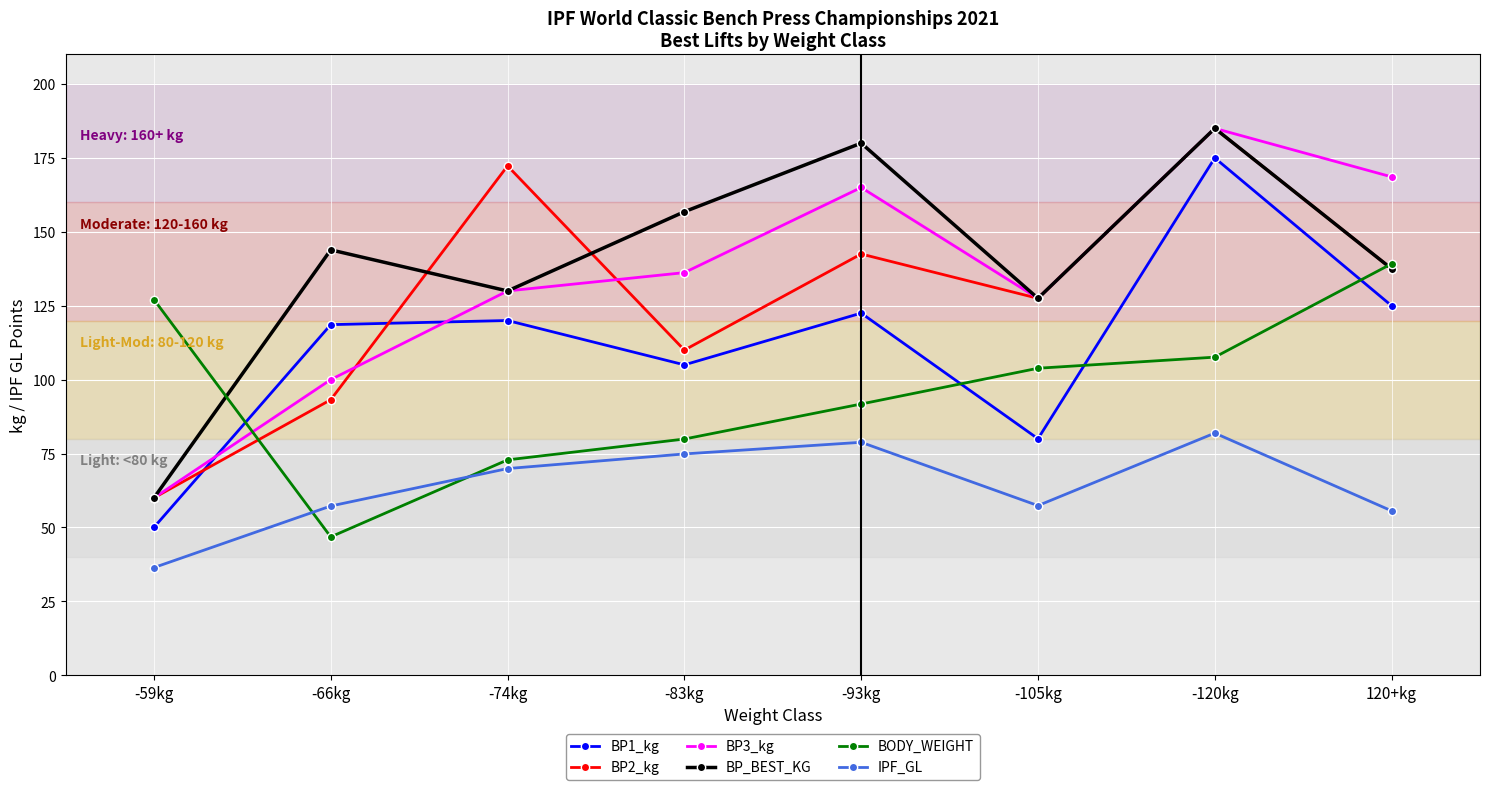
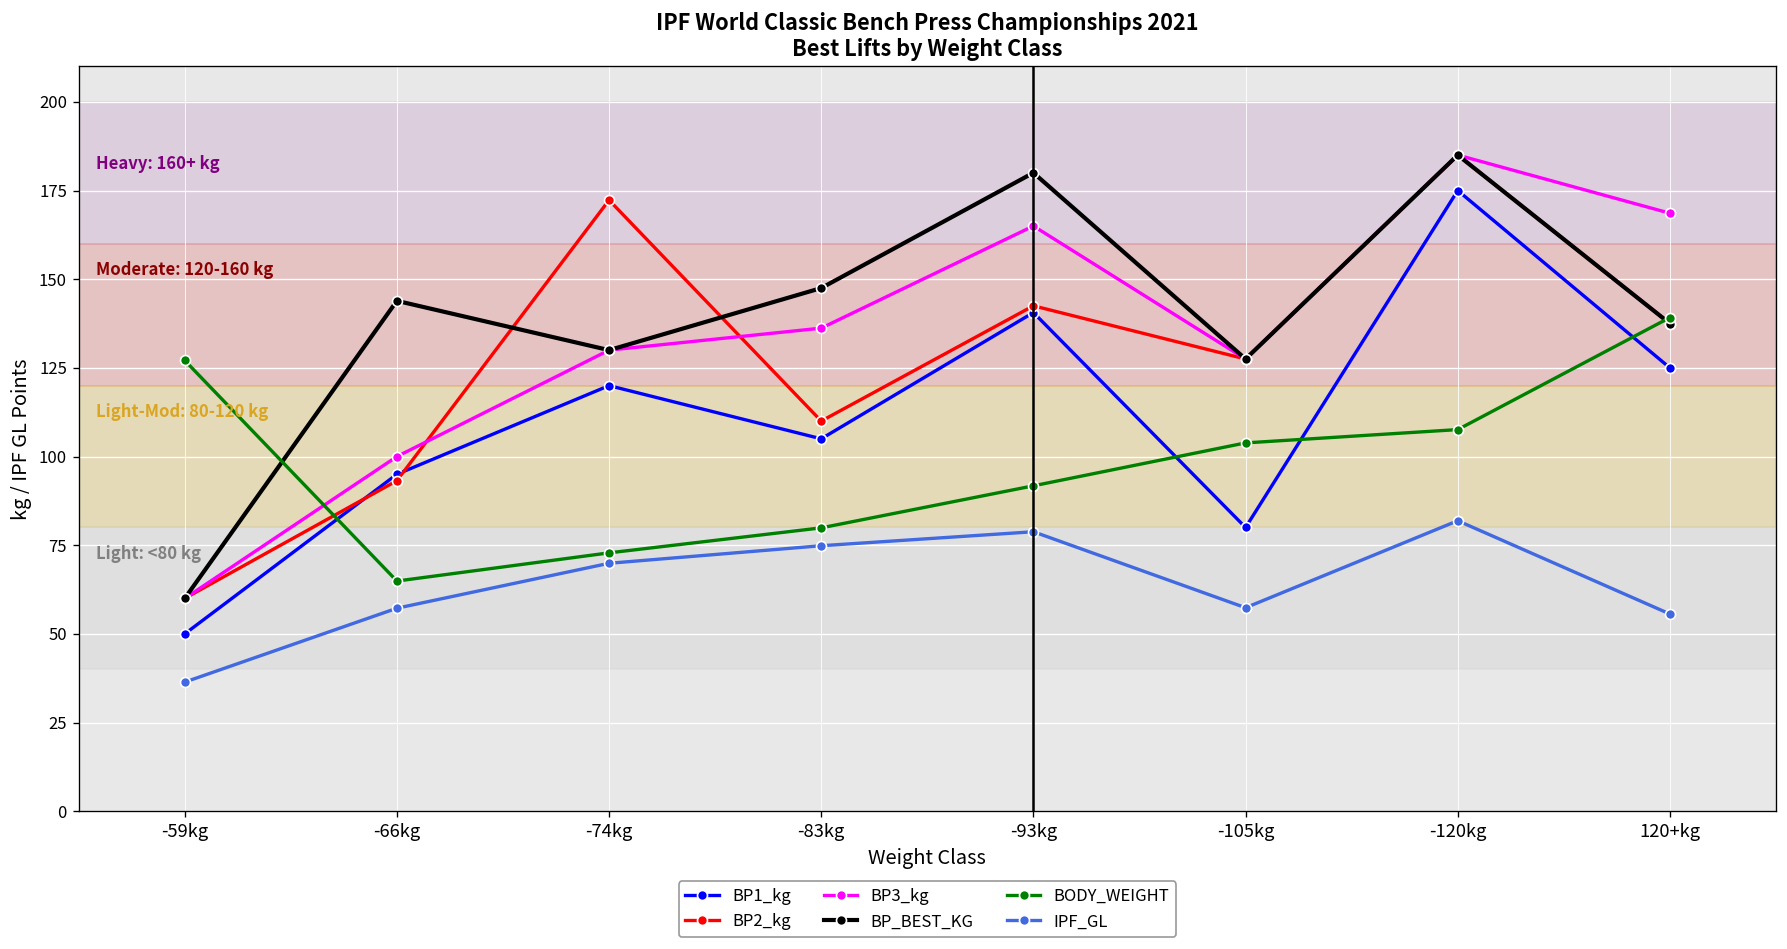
BP1_kg, -66kg: 119 -> 95
BODY_WEIGHT, -66kg: 47 -> 65
BP_BEST_KG, -83kg: 157 -> 148
BP1_kg, -93kg: 123 -> 141
